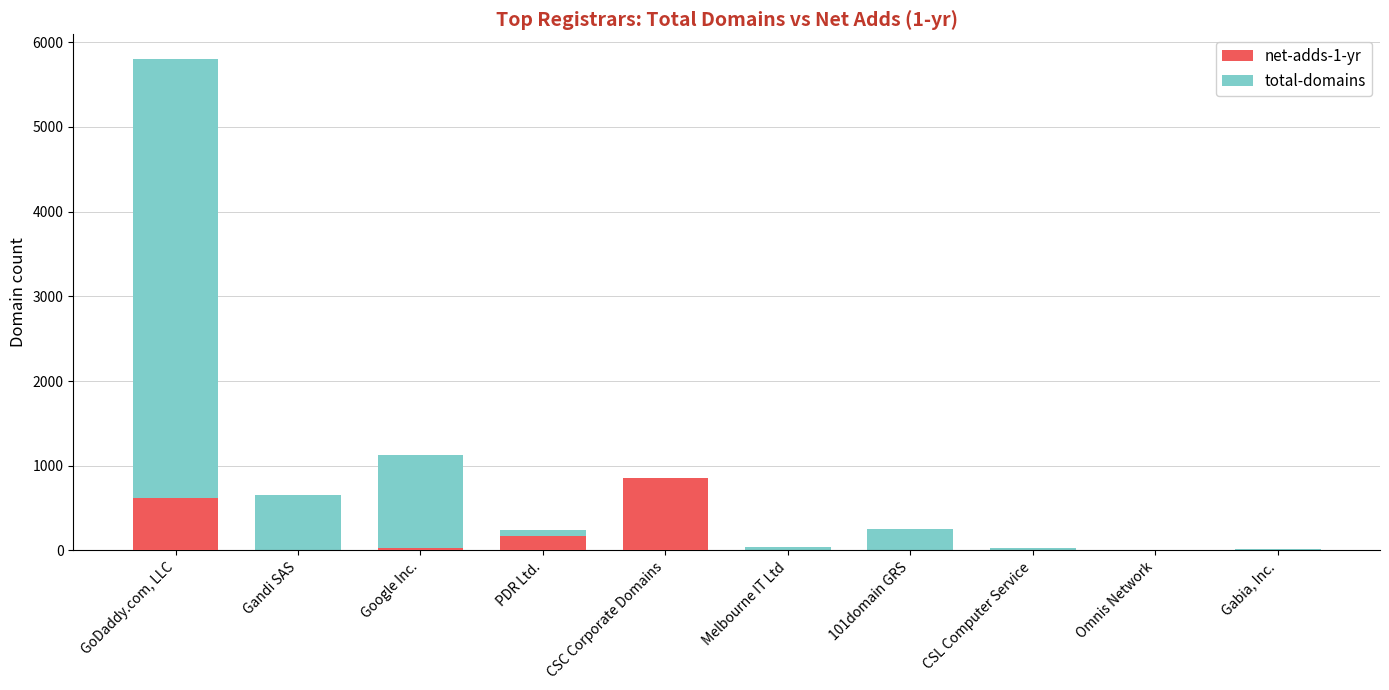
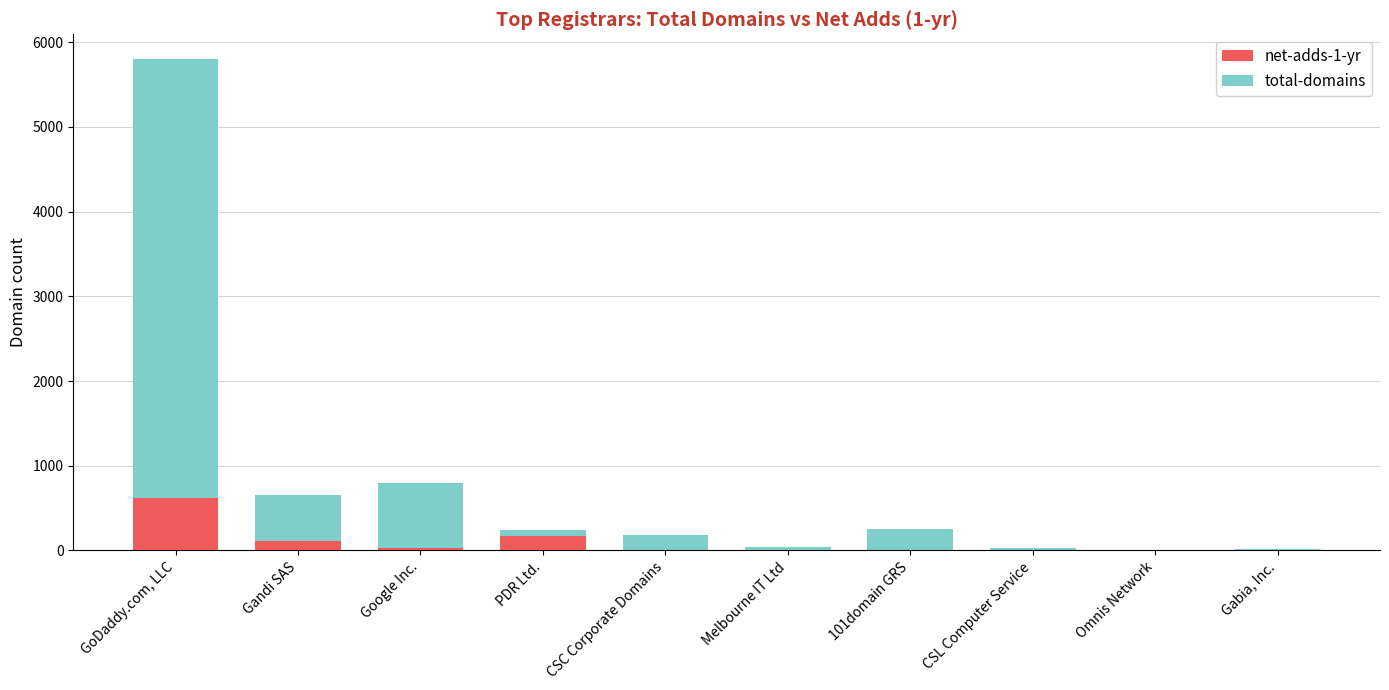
net-adds-1-yr, Gandi SAS: 0 -> 100
total-domains, Google Inc.: 1100 -> 800
net-adds-1-yr, CSC Corporate Domains: 900 -> 0
